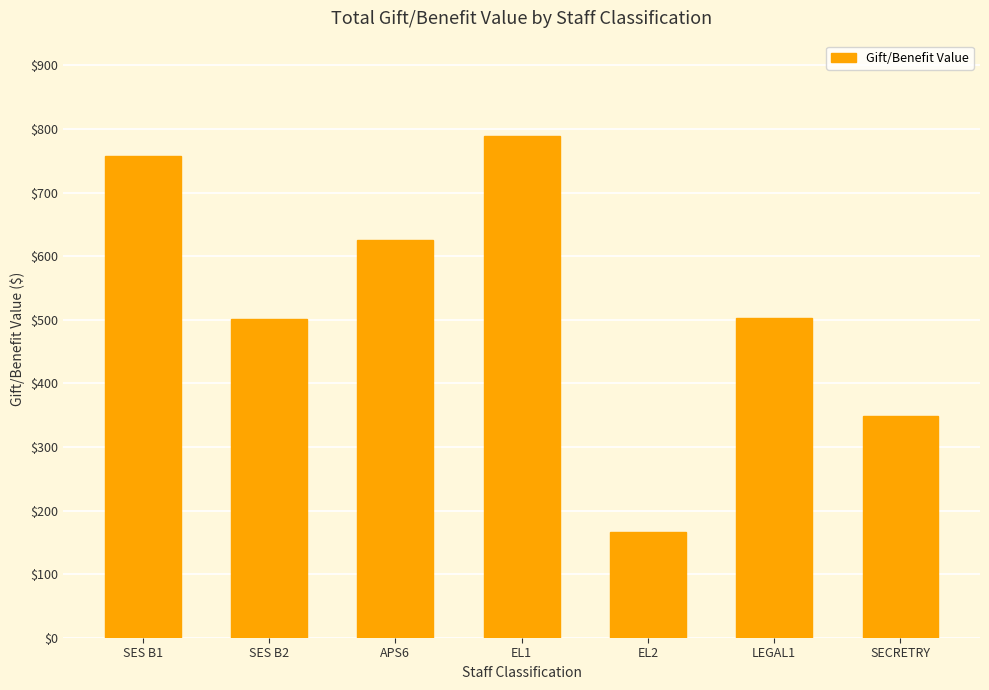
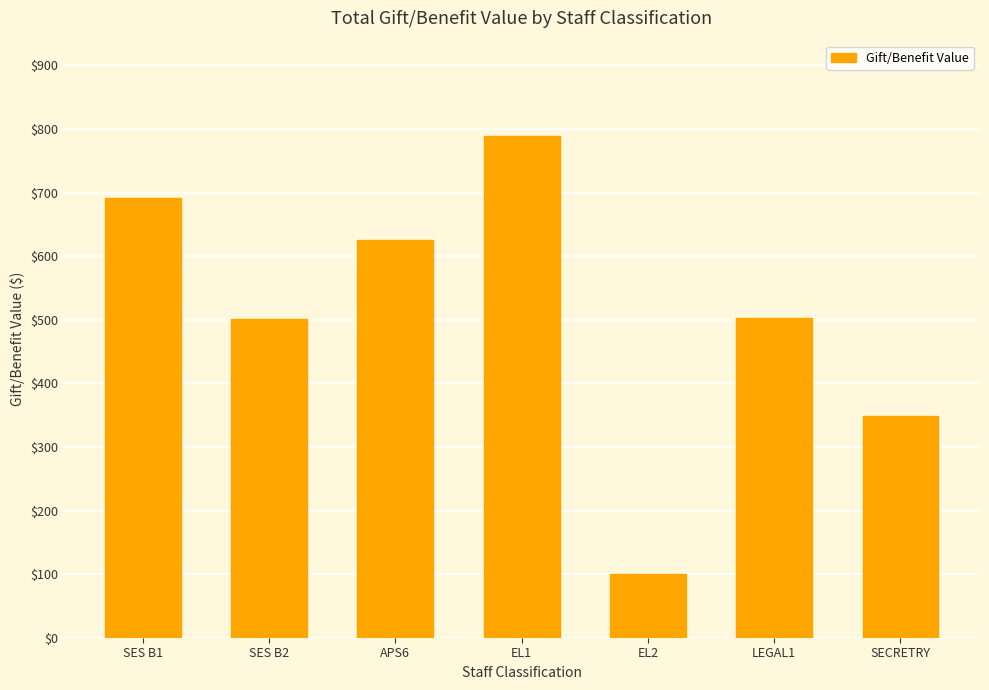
SES B1: $760 -> $690
EL2: $170 -> $100
